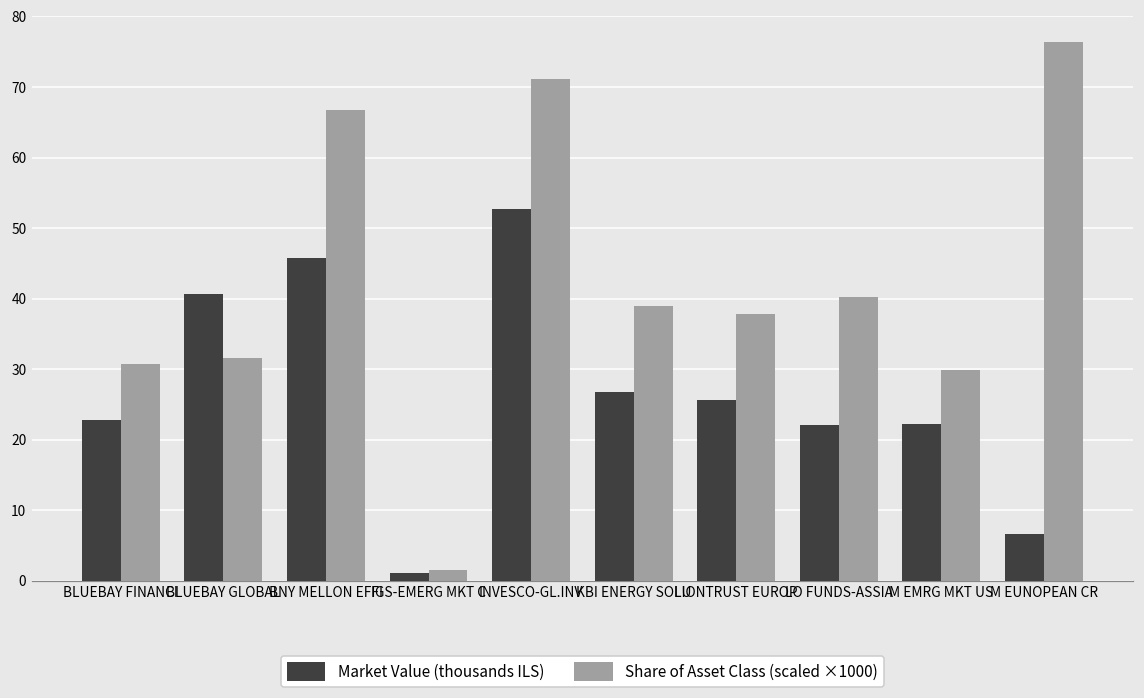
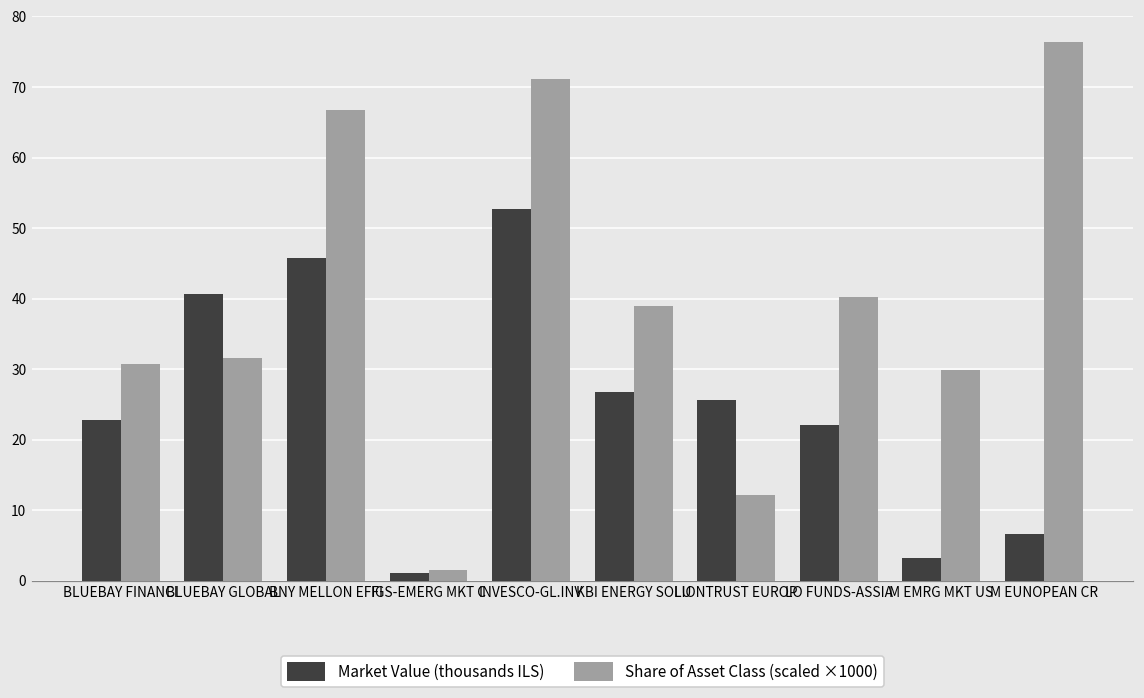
Share of Asset Class (scaled ×1000), LIONTRUST EUROP: 38 -> 12
Market Value (thousands ILS), M EMRG MKT US: 22 -> 3
